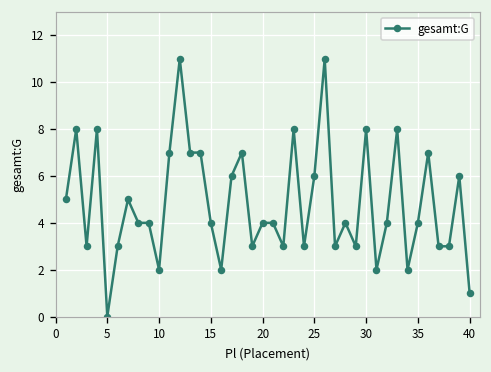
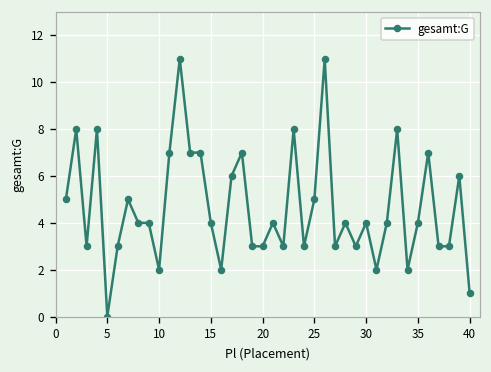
20: 4 -> 3
25: 6 -> 5
30: 8 -> 4
